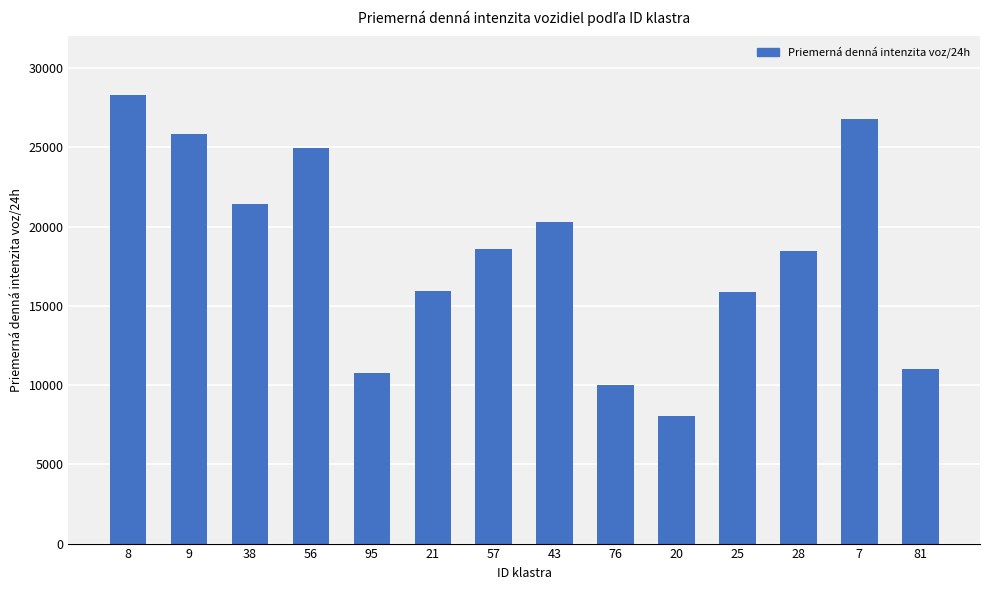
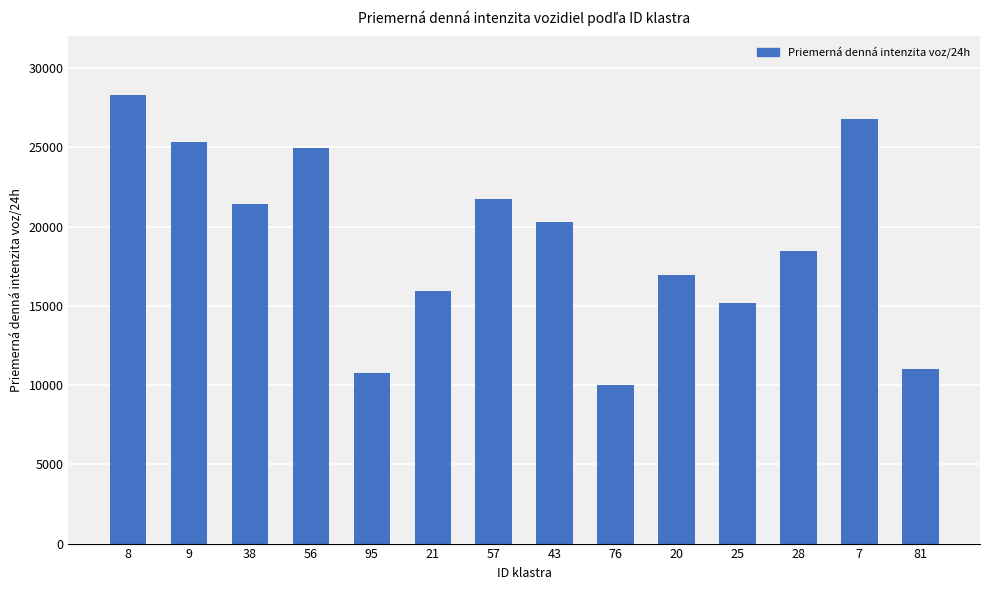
9: 25900 -> 25300
57: 18600 -> 21700
20: 8000 -> 16900
25: 15900 -> 15200
